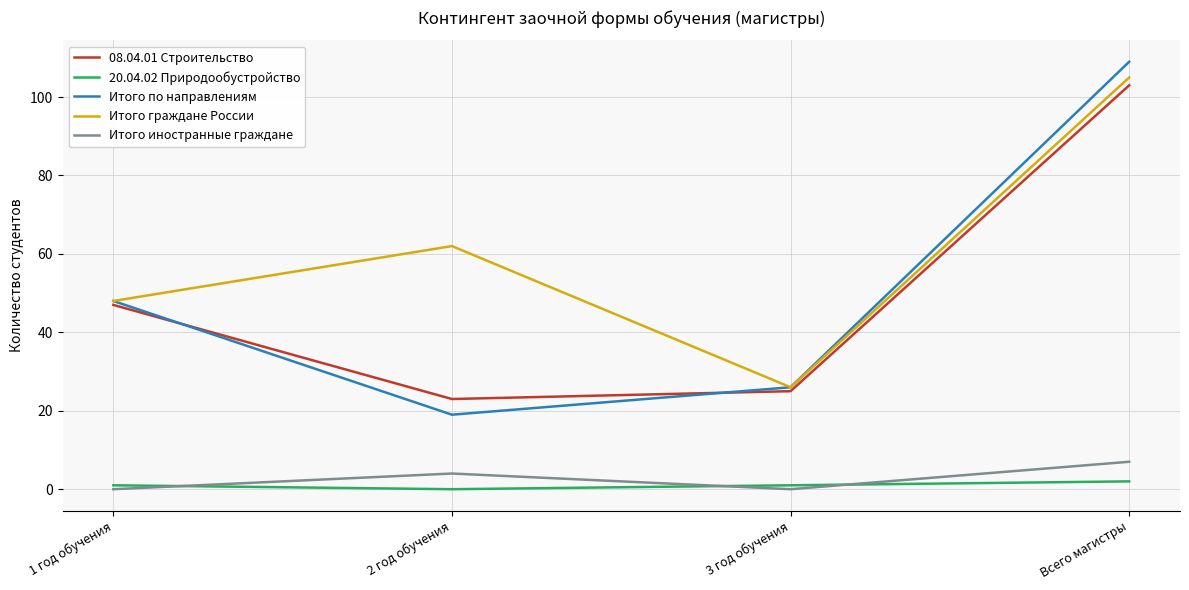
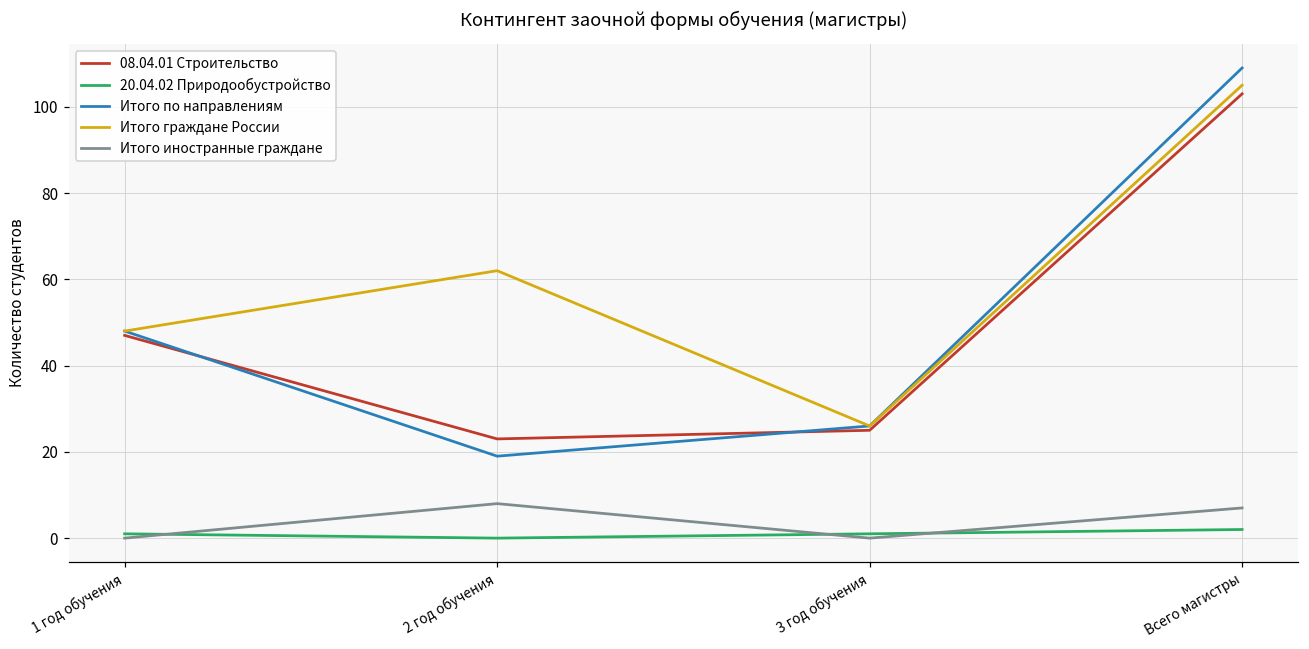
Итого иностранные граждане, 2 год обучения: 4 -> 8
